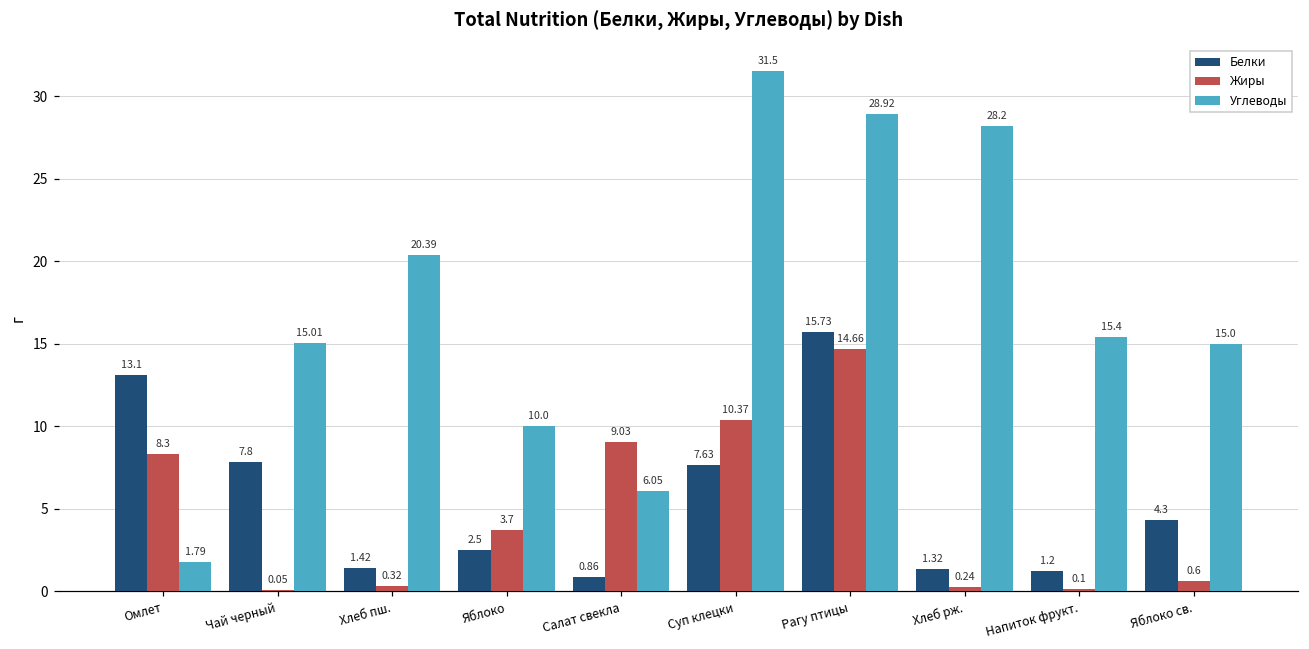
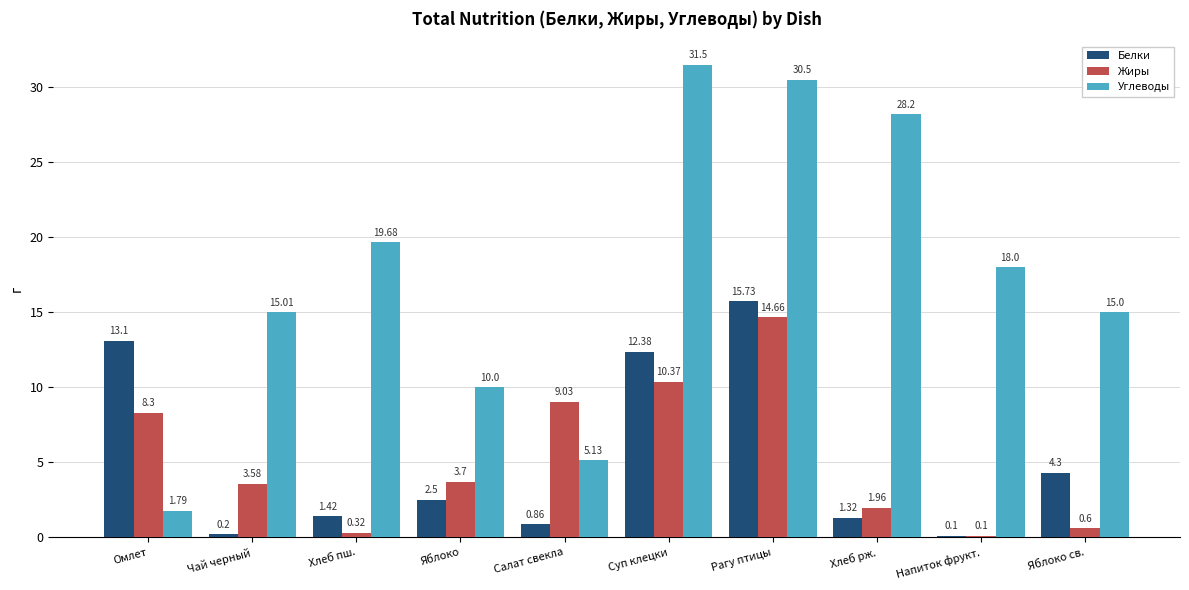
Белки, Чай черный: 7.8 -> 0.2
Жиры, Чай черный: 0.05 -> 3.58
Углеводы, Хлеб пш.: 20.39 -> 19.68
Углеводы, Салат свекла: 6.05 -> 5.13
Белки, Суп клецки: 7.63 -> 12.38
Углеводы, Рагу птицы: 28.92 -> 30.5
Жиры, Хлеб рж.: 0.24 -> 1.96
Белки, Напиток фрукт.: 1.2 -> 0.1
Углеводы, Напиток фрукт.: 15.4 -> 18.0
